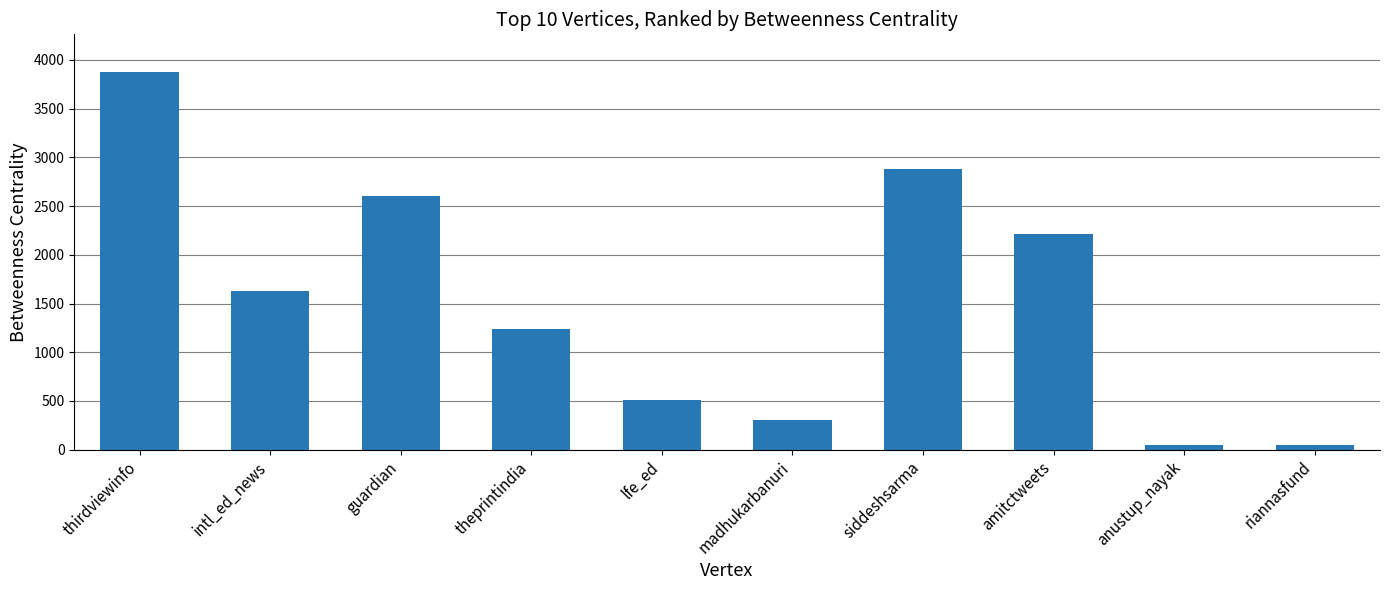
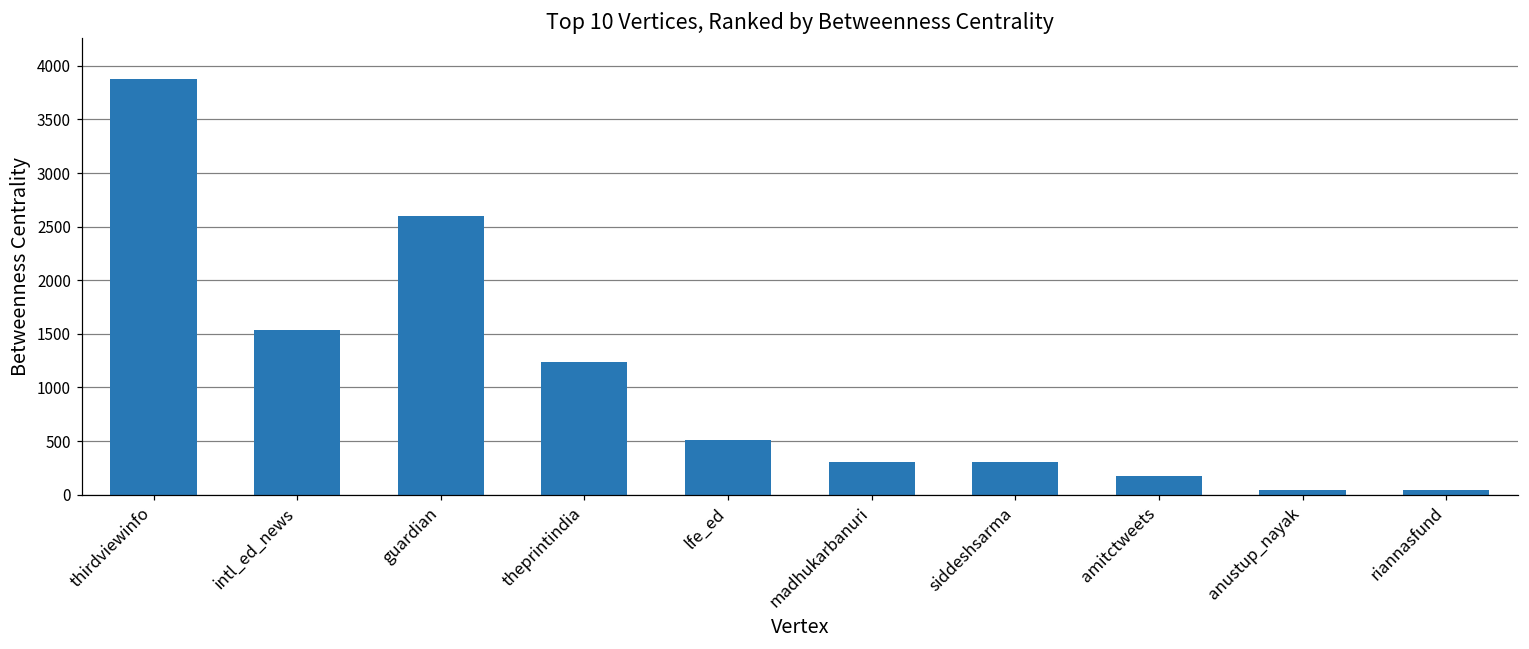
intl_ed_news: 1600 -> 1500
siddeshsarma: 2900 -> 300
amitctweets: 2200 -> 200
